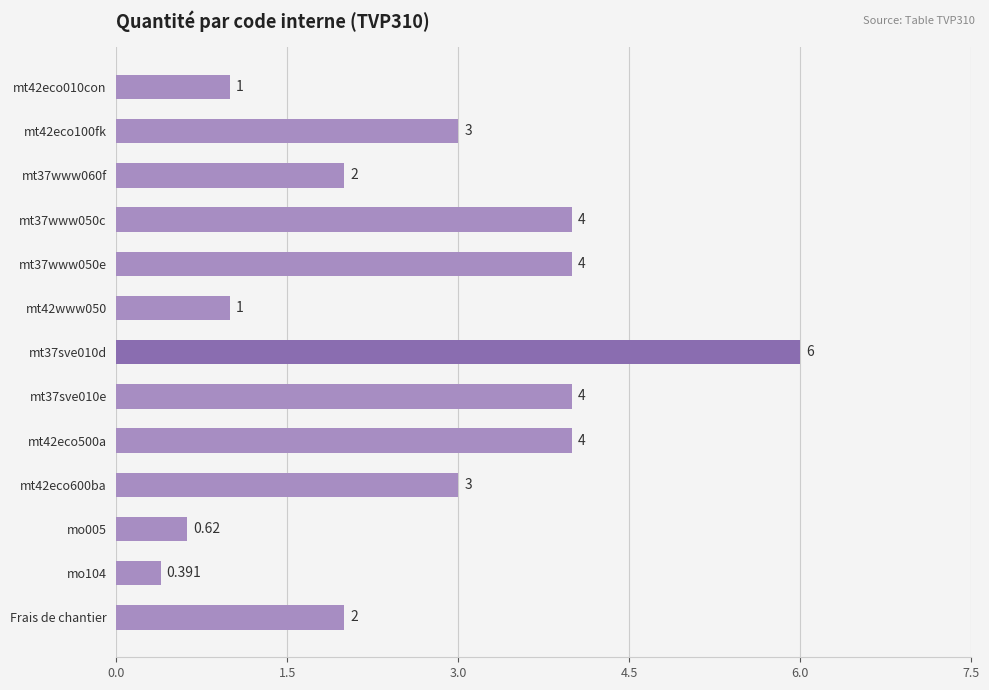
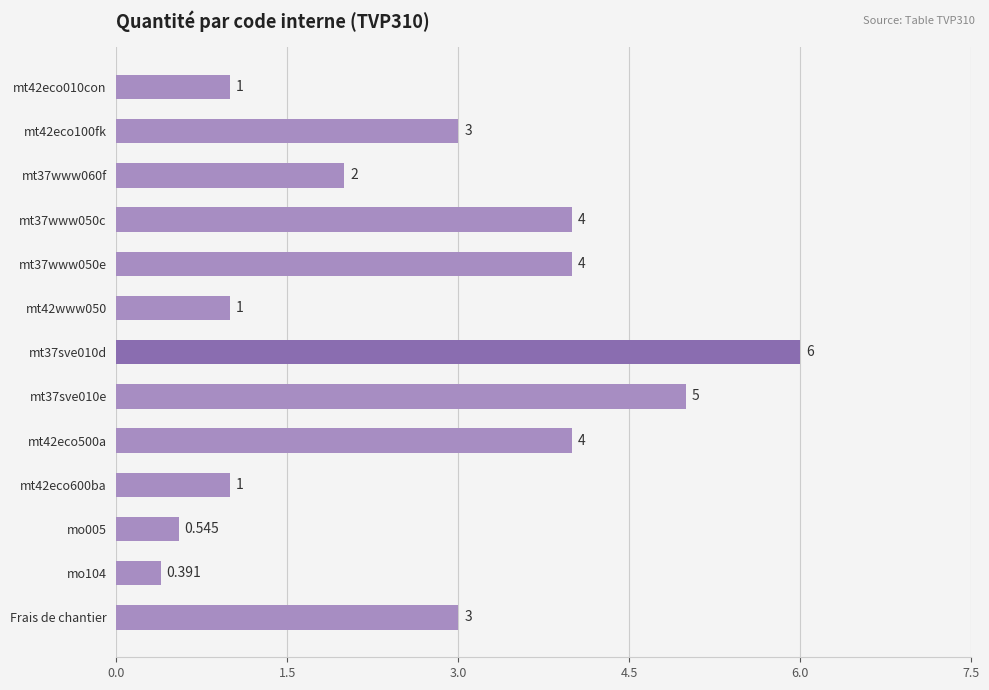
mt37sve010e: 4 -> 5
mt42eco600ba: 3 -> 1
mo005: 0.62 -> 0.545
Frais de chantier: 2 -> 3
